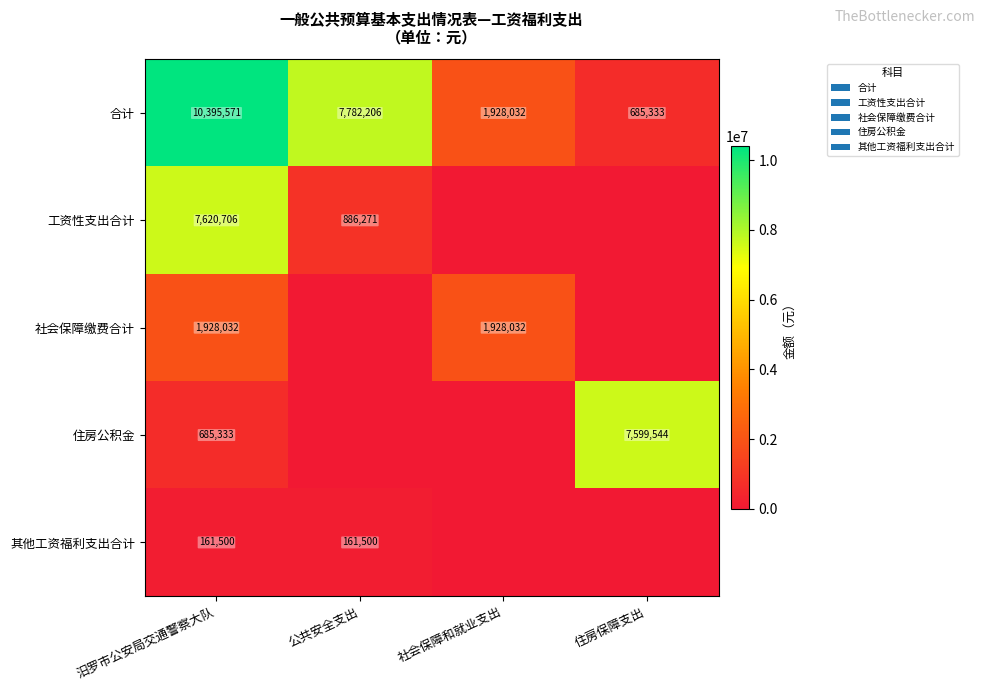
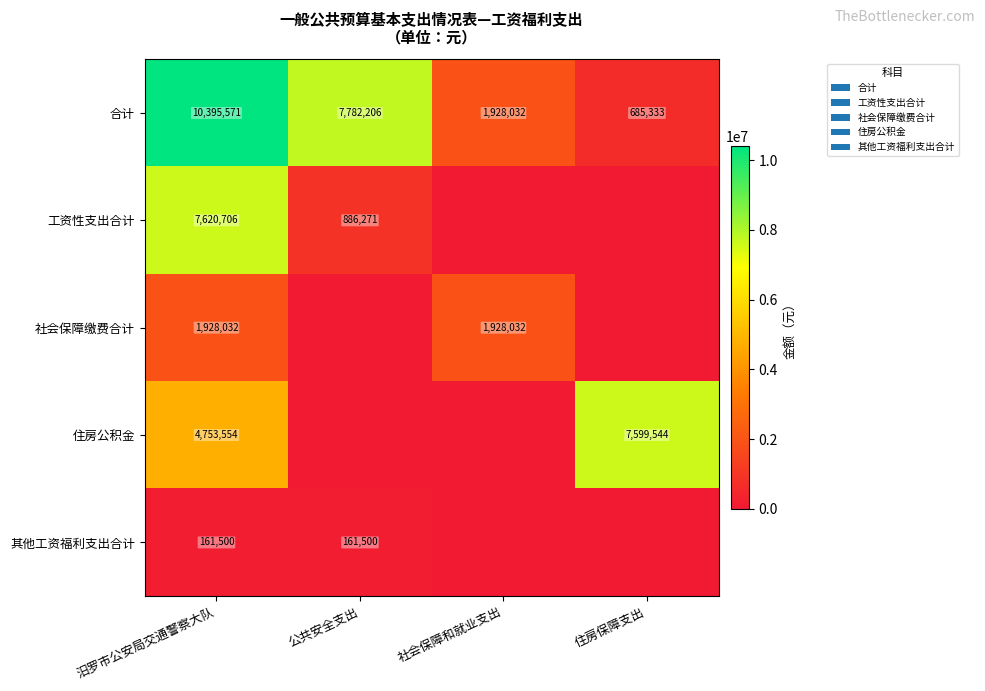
住房公积金, 汨罗市公安局交通警察大队: 685,333 -> 4,753,554
